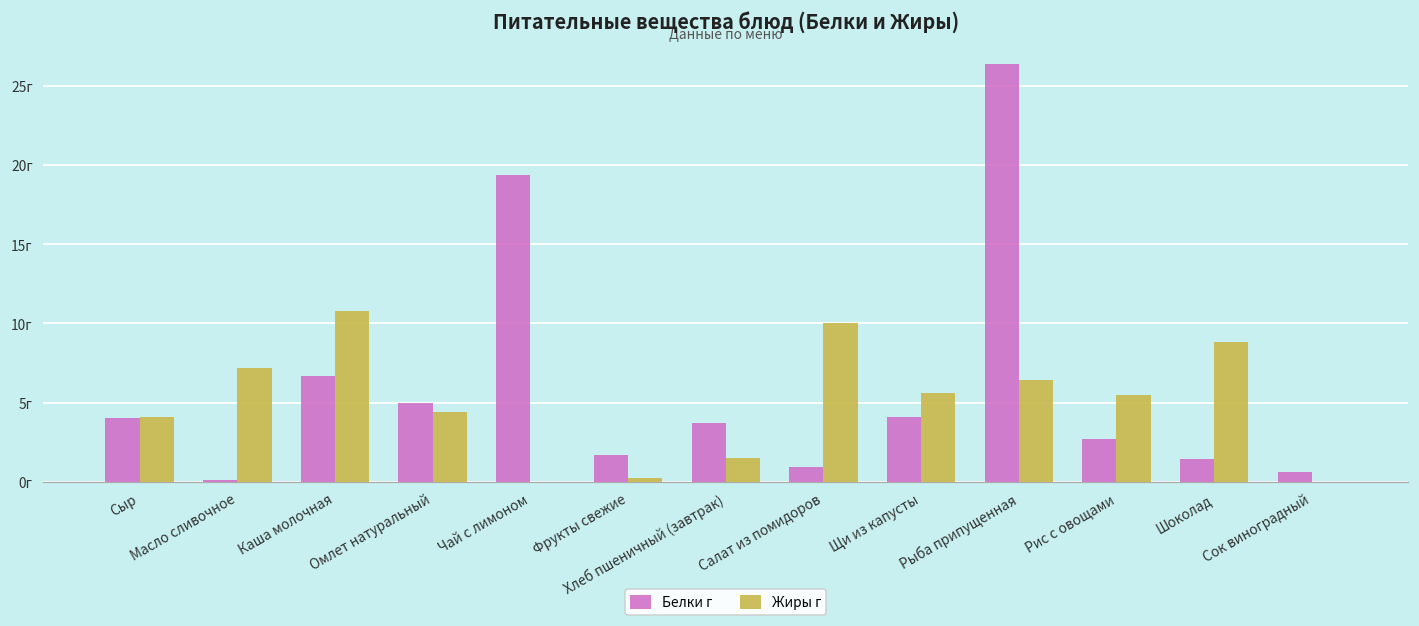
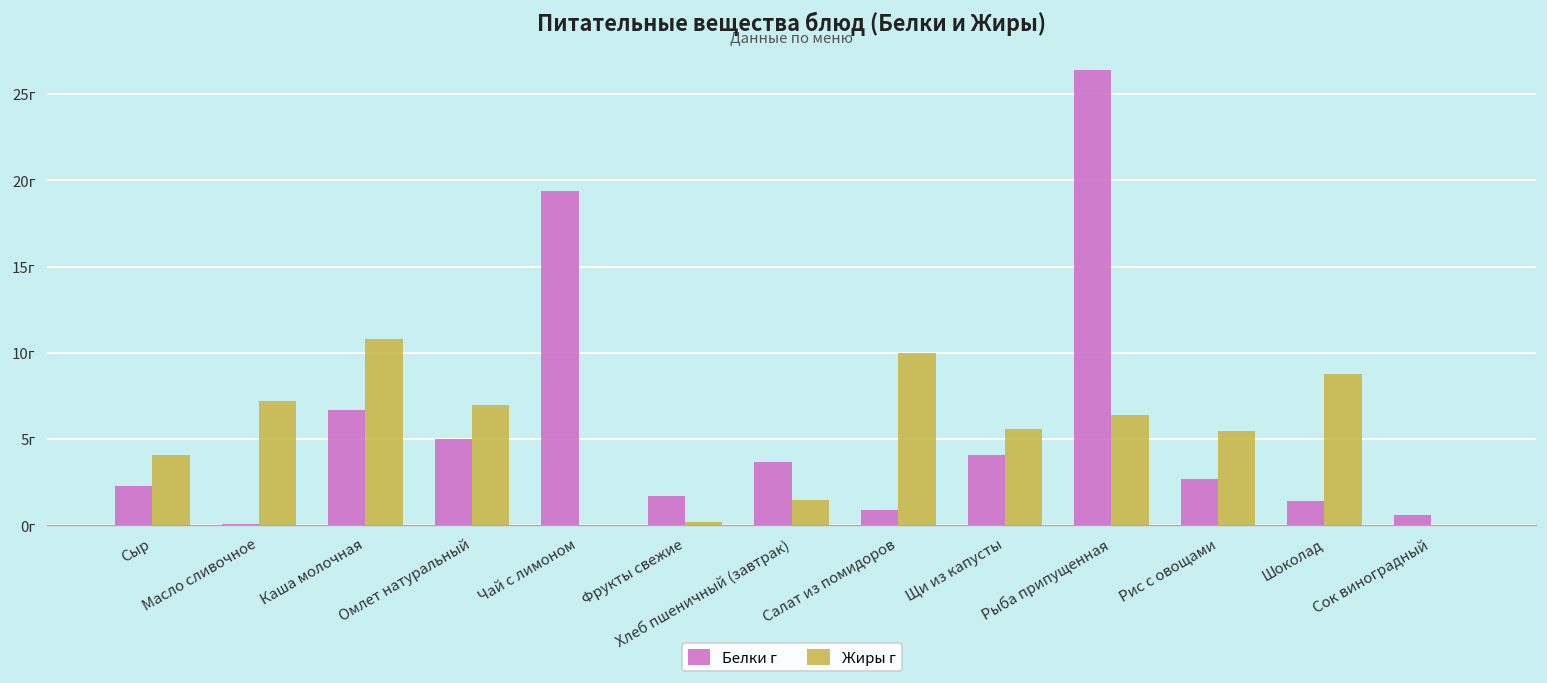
Белки г, Сыр: 4.0г -> 2.3г
Жиры г, Омлет натуральный: 4.4г -> 7.0г
